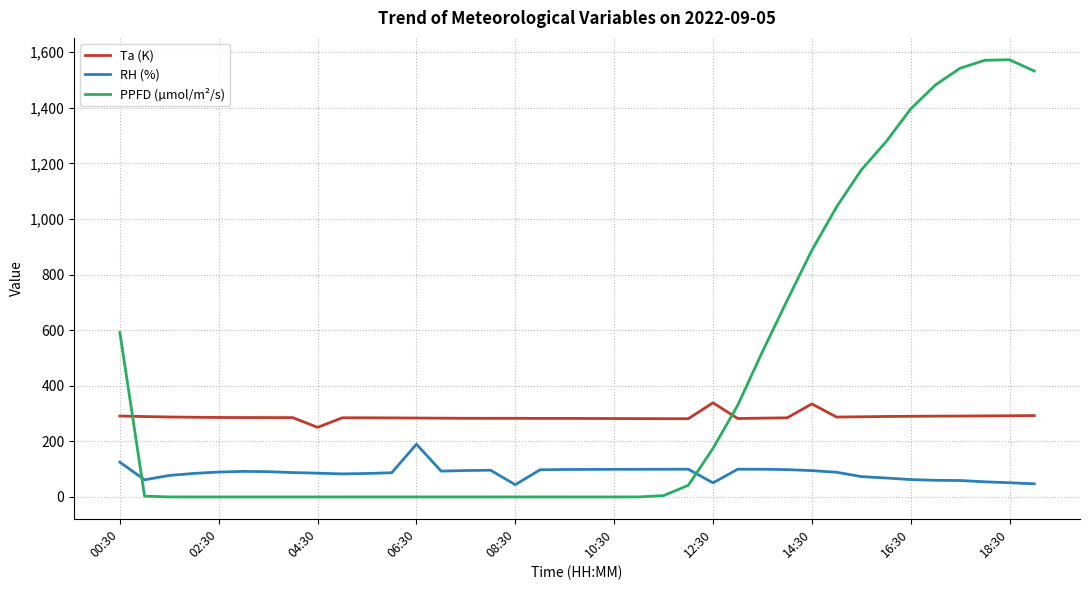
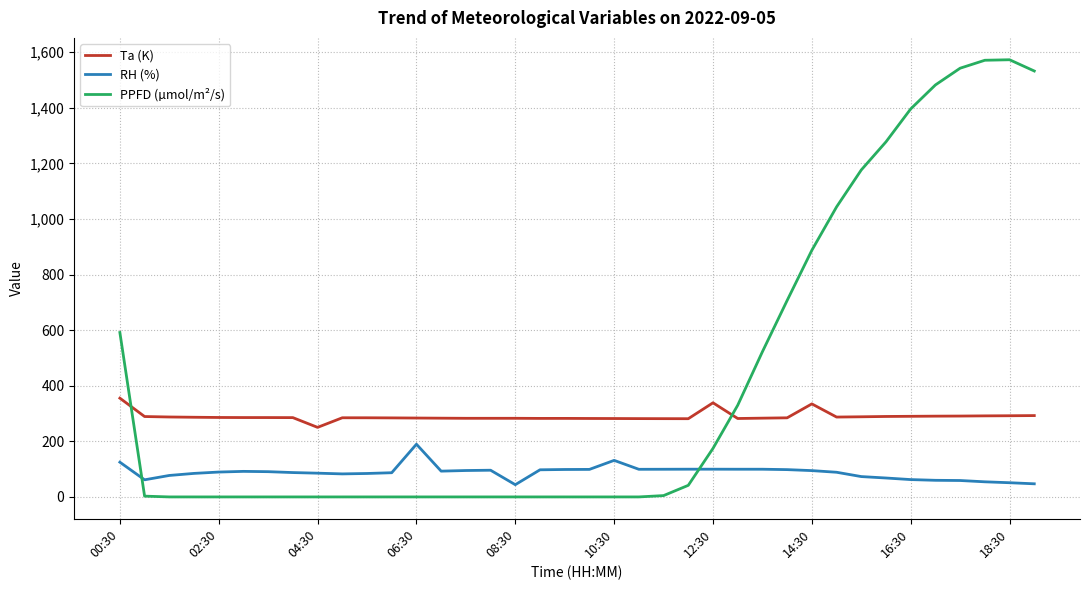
Ta (K), 00:30: 290 -> 360
RH (%), 10:30: 100 -> 130
RH (%), 12:30: 50 -> 100
